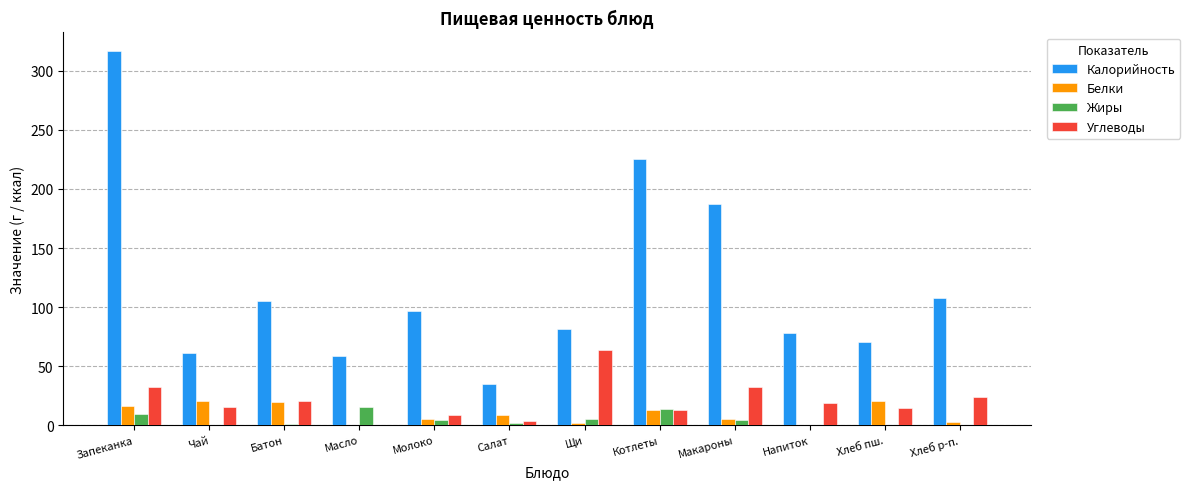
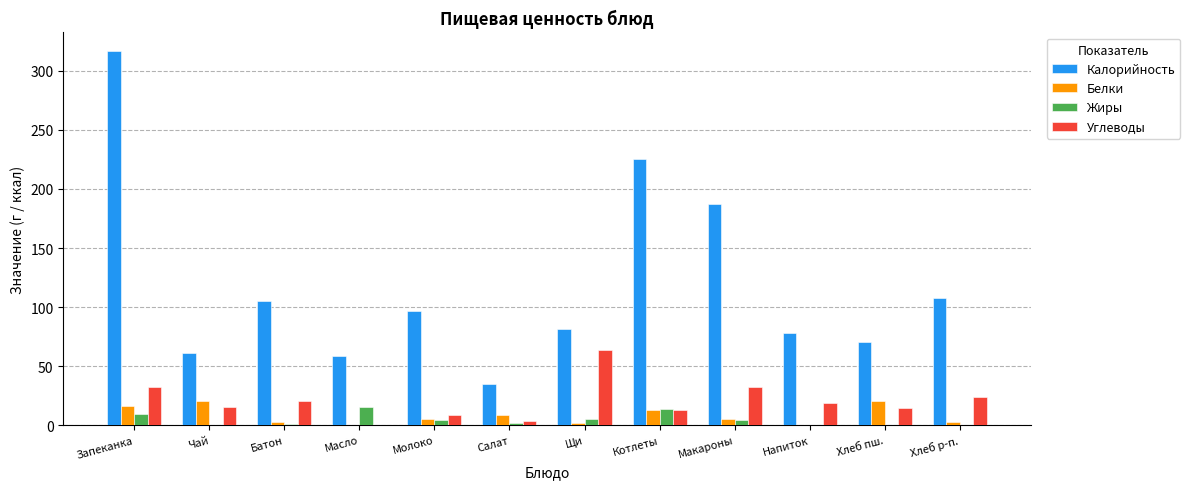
Белки, Батон: 20 -> 3
